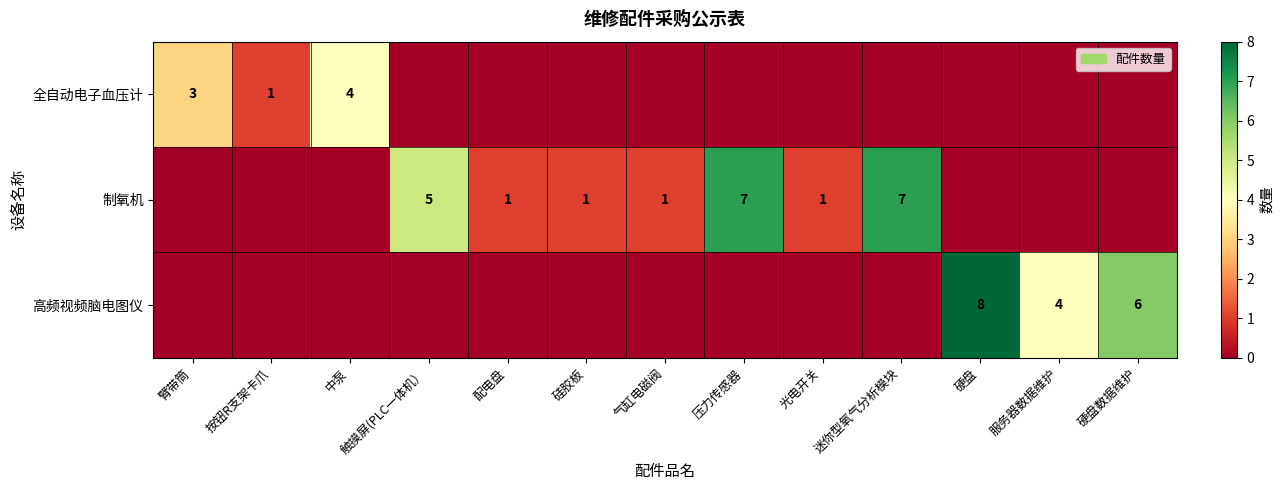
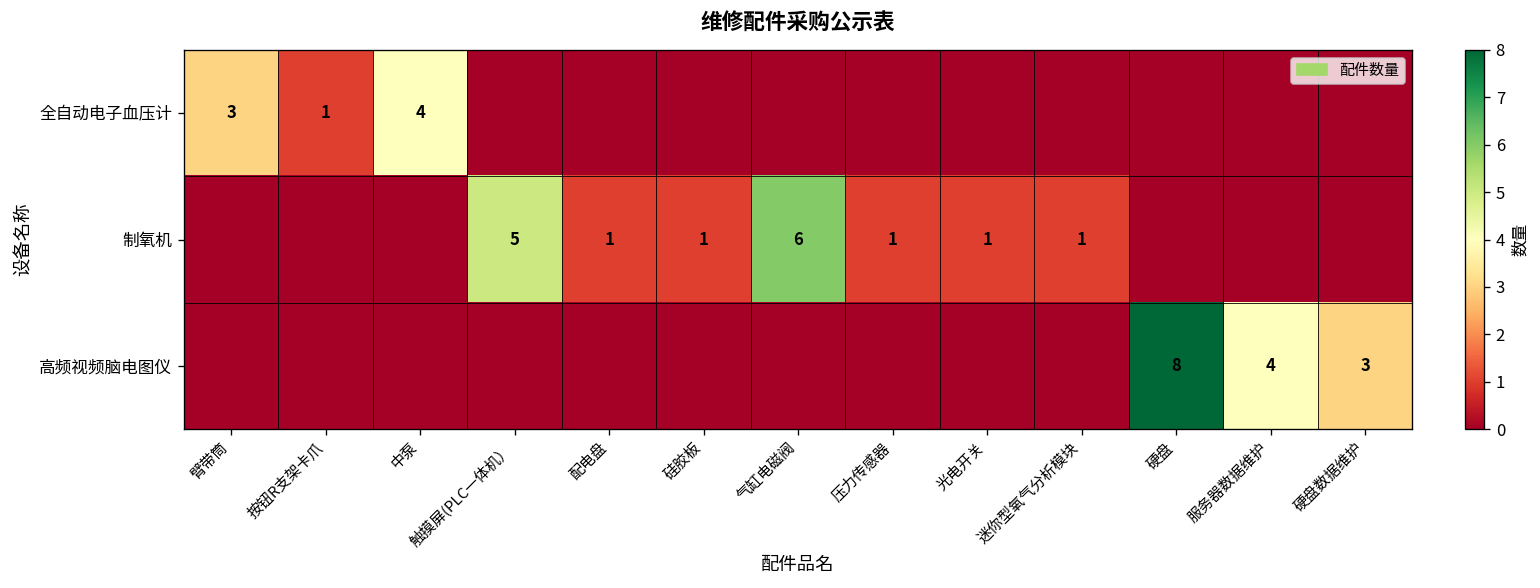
制氧机, 气缸电磁阀: 1 -> 6
制氧机, 压力传感器: 7 -> 1
制氧机, 迷你型氧气分析模块: 7 -> 1
高频视频脑电图仪, 硬盘数据维护: 6 -> 3
